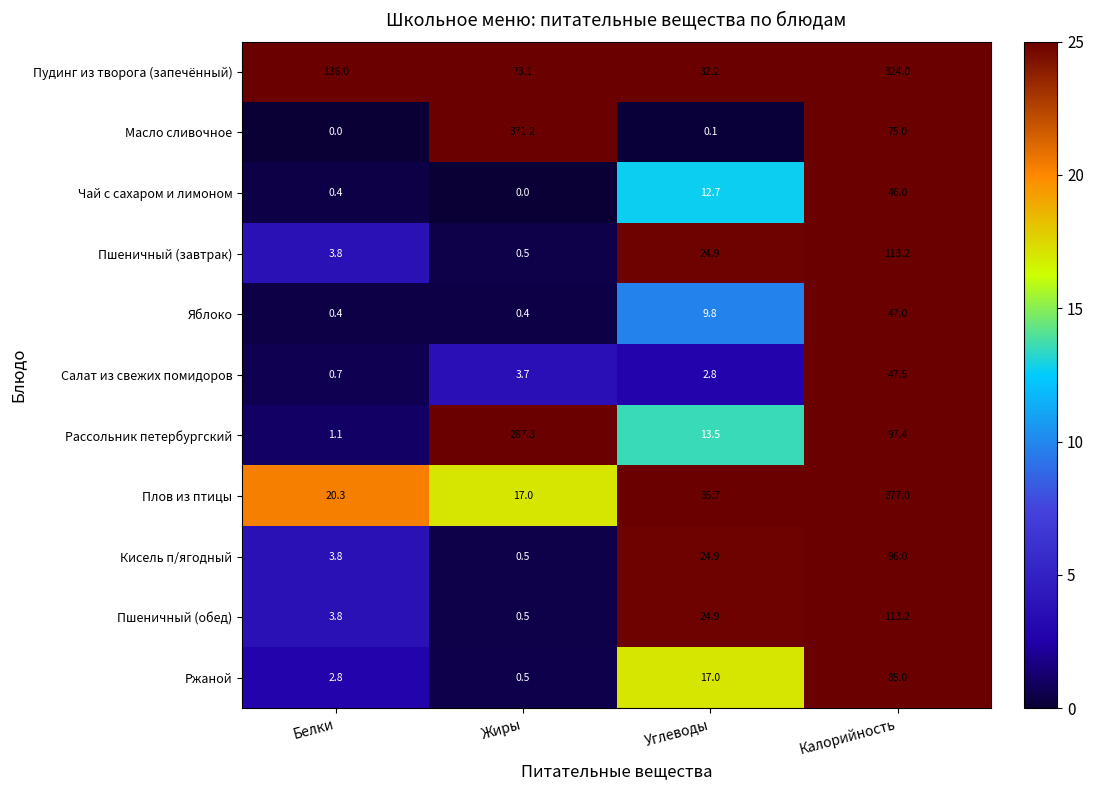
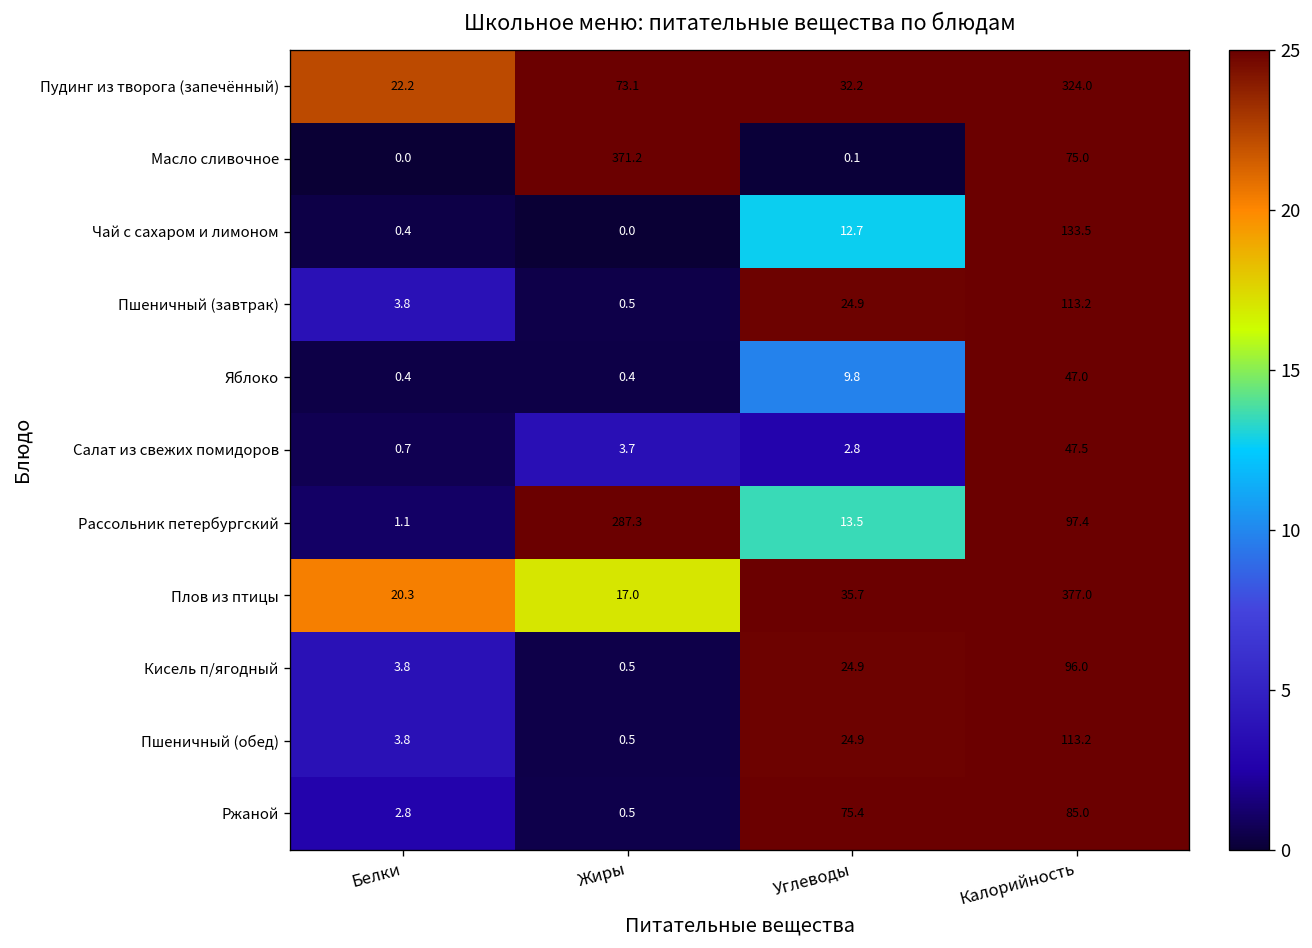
Пудинг из творога (запечённый), Белки: 136.0 -> 22.2
Чай с сахаром и лимоном, Калорийность: 46.0 -> 133.5
Ржаной, Углеводы: 17.0 -> 75.4
